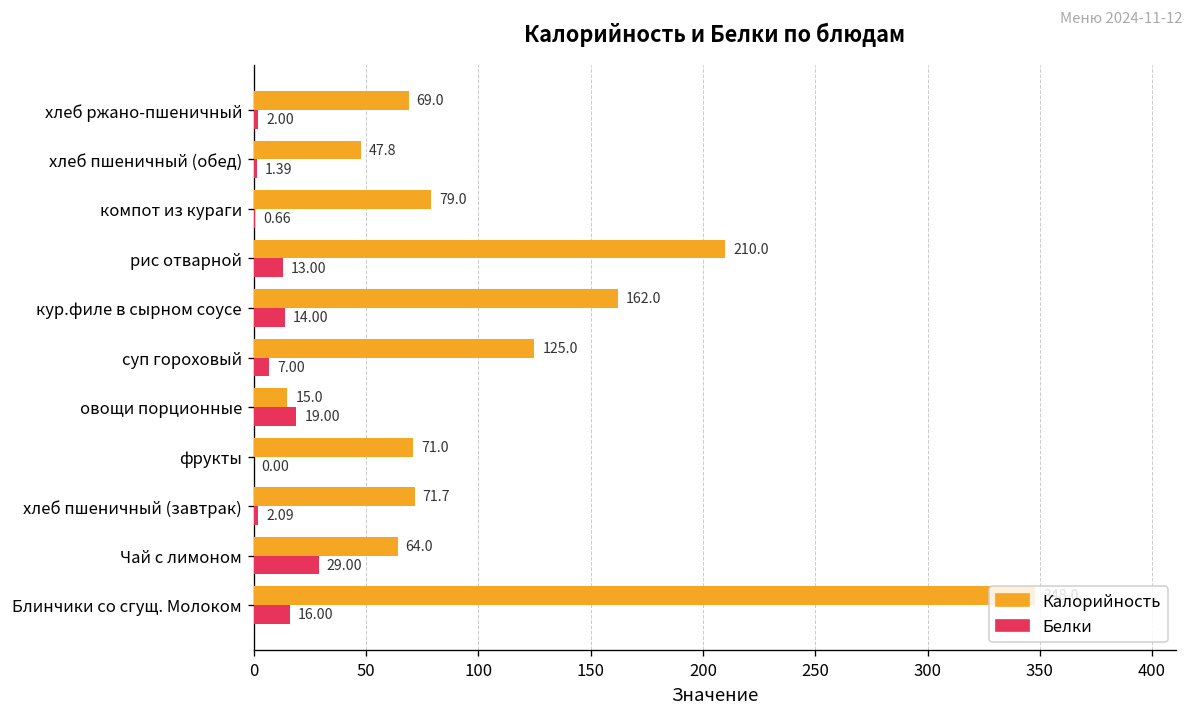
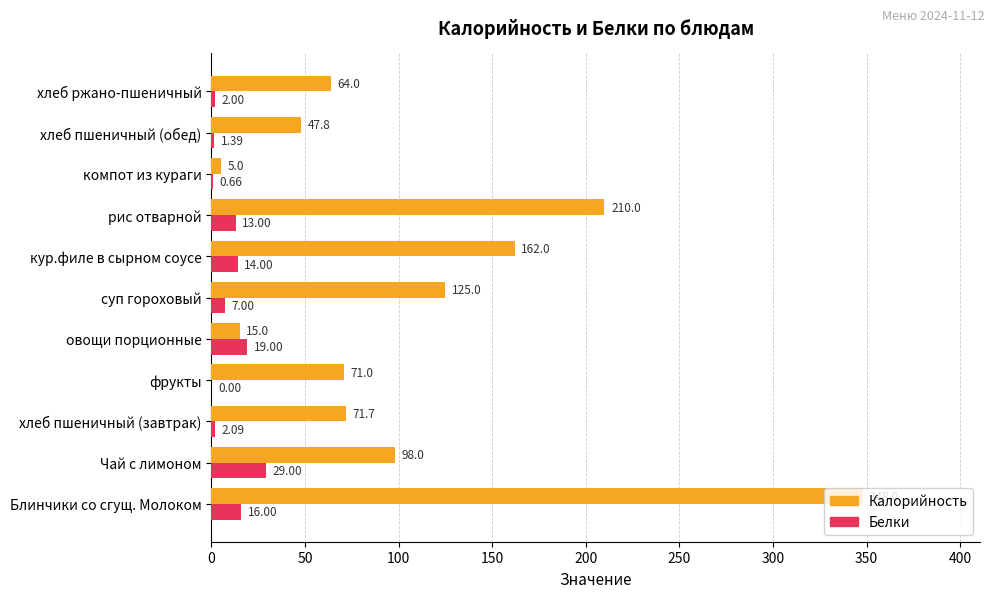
Калорийность, хлеб ржано-пшеничный: 69.0 -> 64.0
Калорийность, компот из кураги: 79.0 -> 5.0
Калорийность, Чай с лимоном: 64.0 -> 98.0
